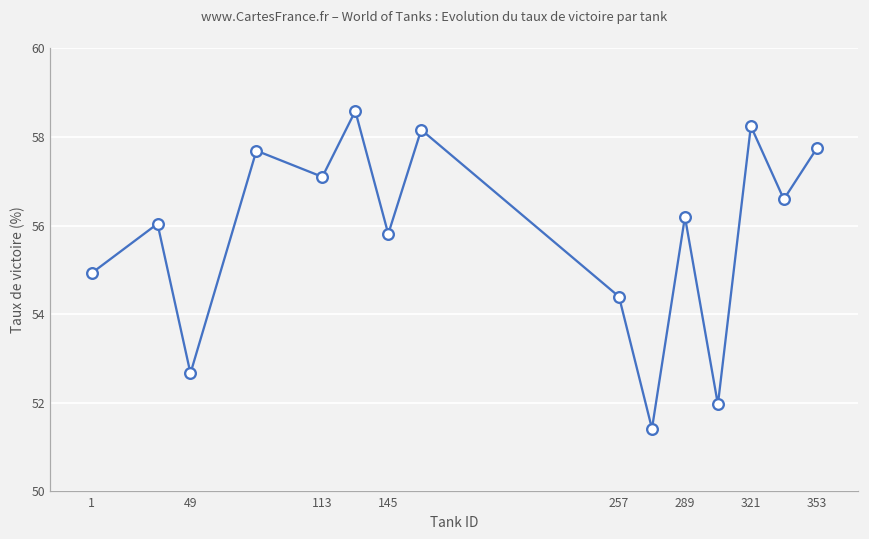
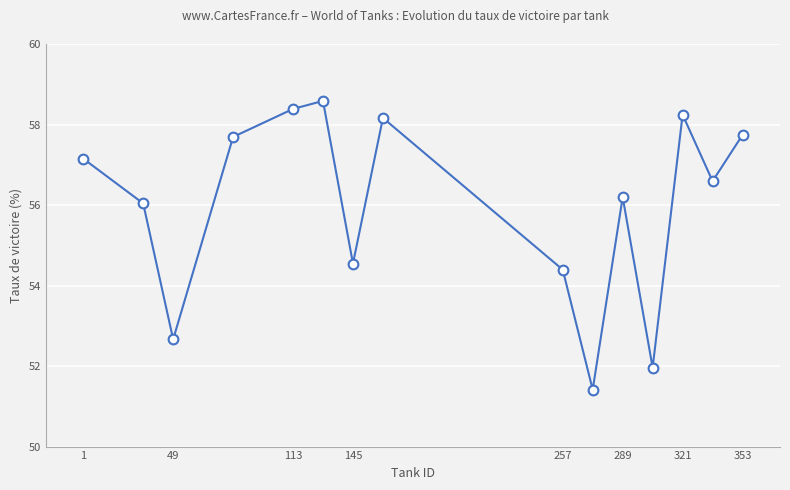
1: 54.9 -> 57.2
113: 57.1 -> 58.4
145: 55.8 -> 54.5
